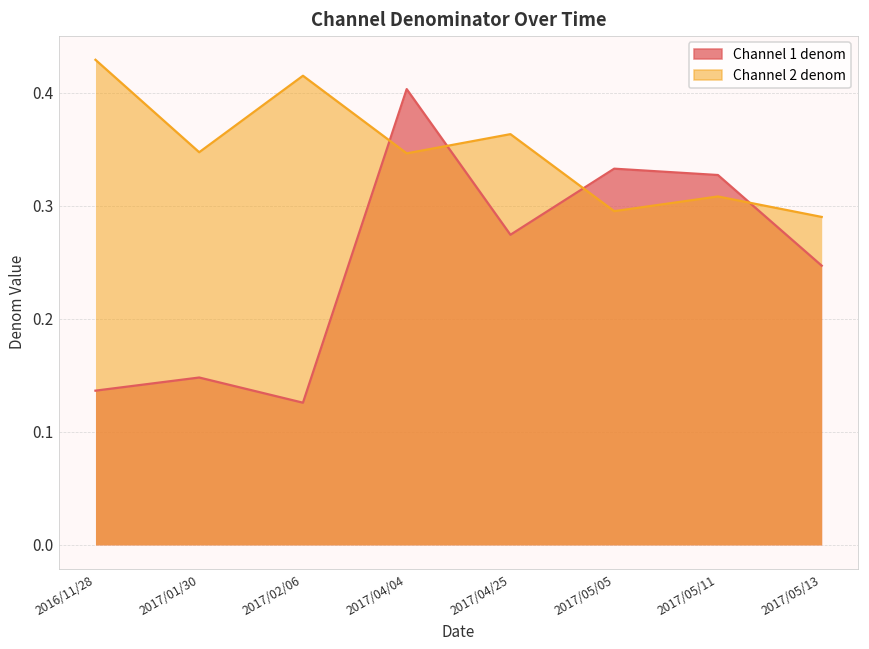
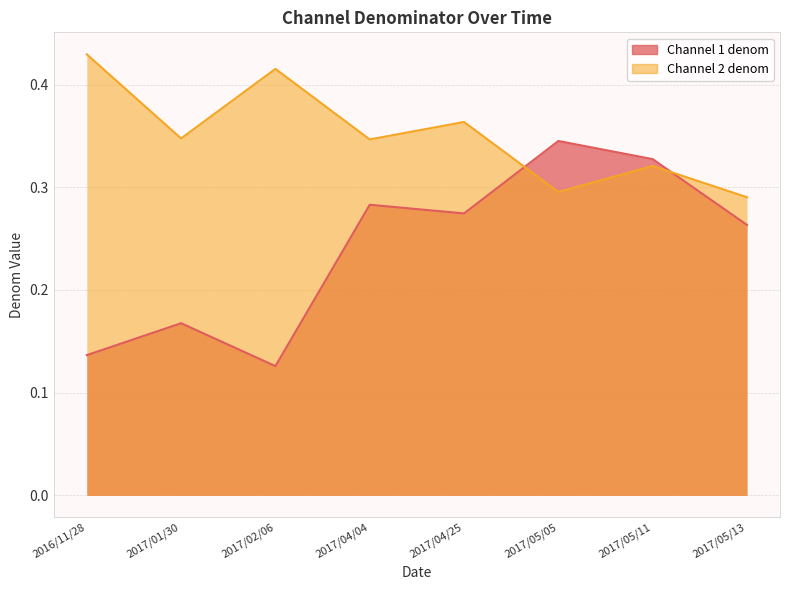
Channel 1 denom, 2017/01/30: 0.148 -> 0.168
Channel 1 denom, 2017/04/04: 0.403 -> 0.283
Channel 1 denom, 2017/05/05: 0.333 -> 0.345
Channel 2 denom, 2017/05/11: 0.308 -> 0.321
Channel 1 denom, 2017/05/13: 0.247 -> 0.263
